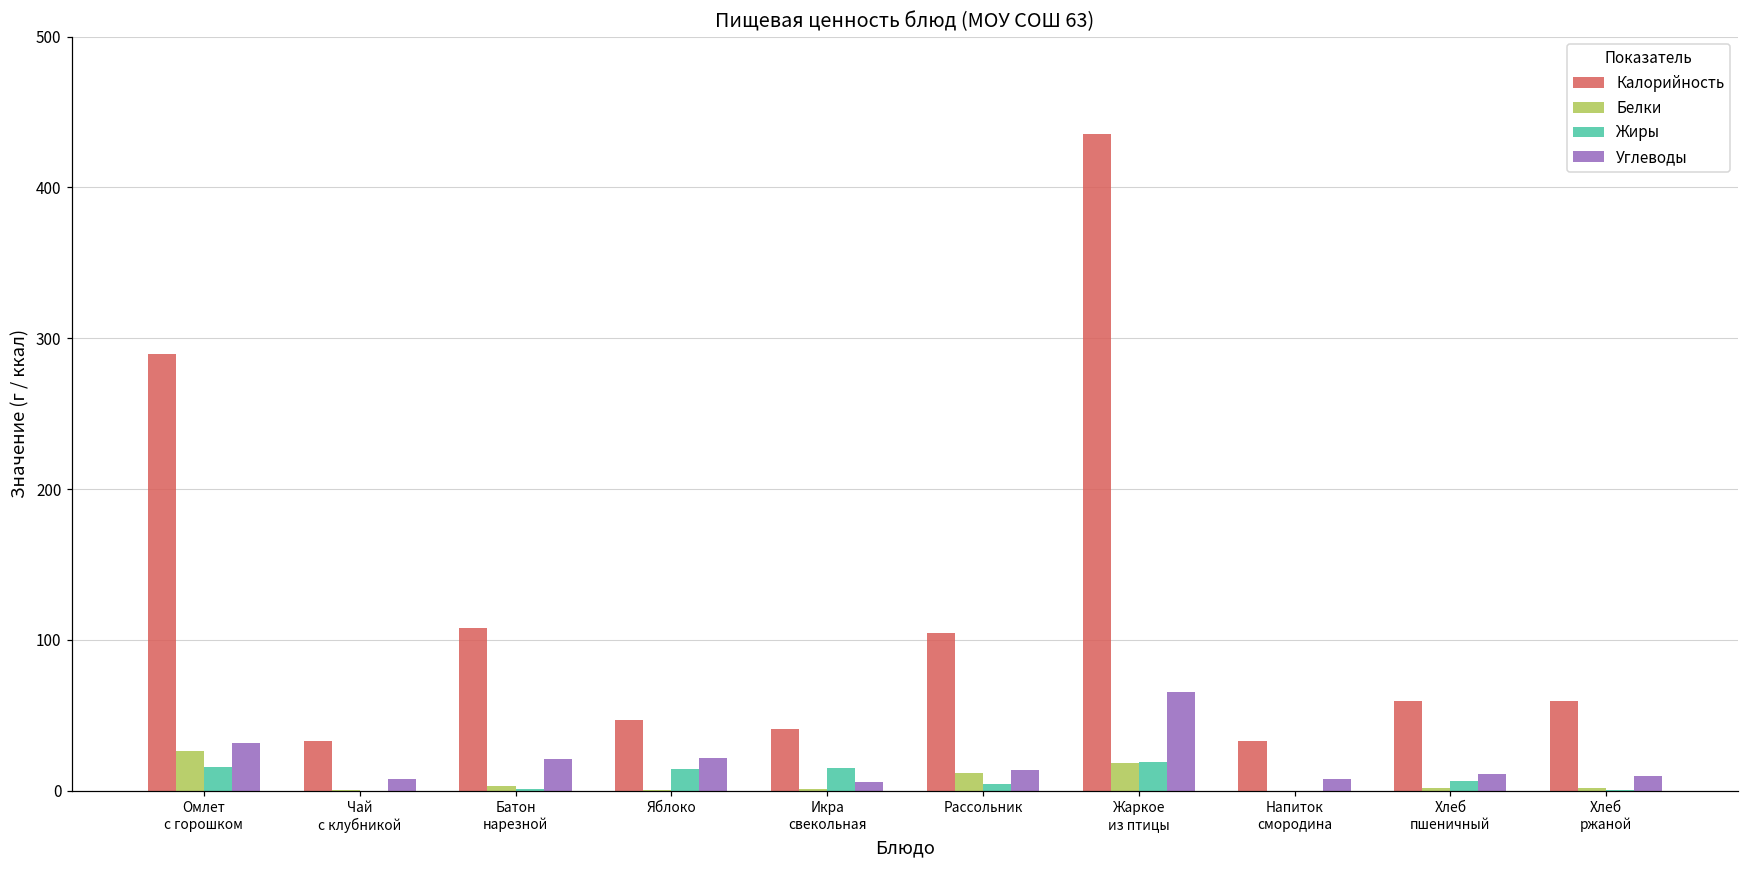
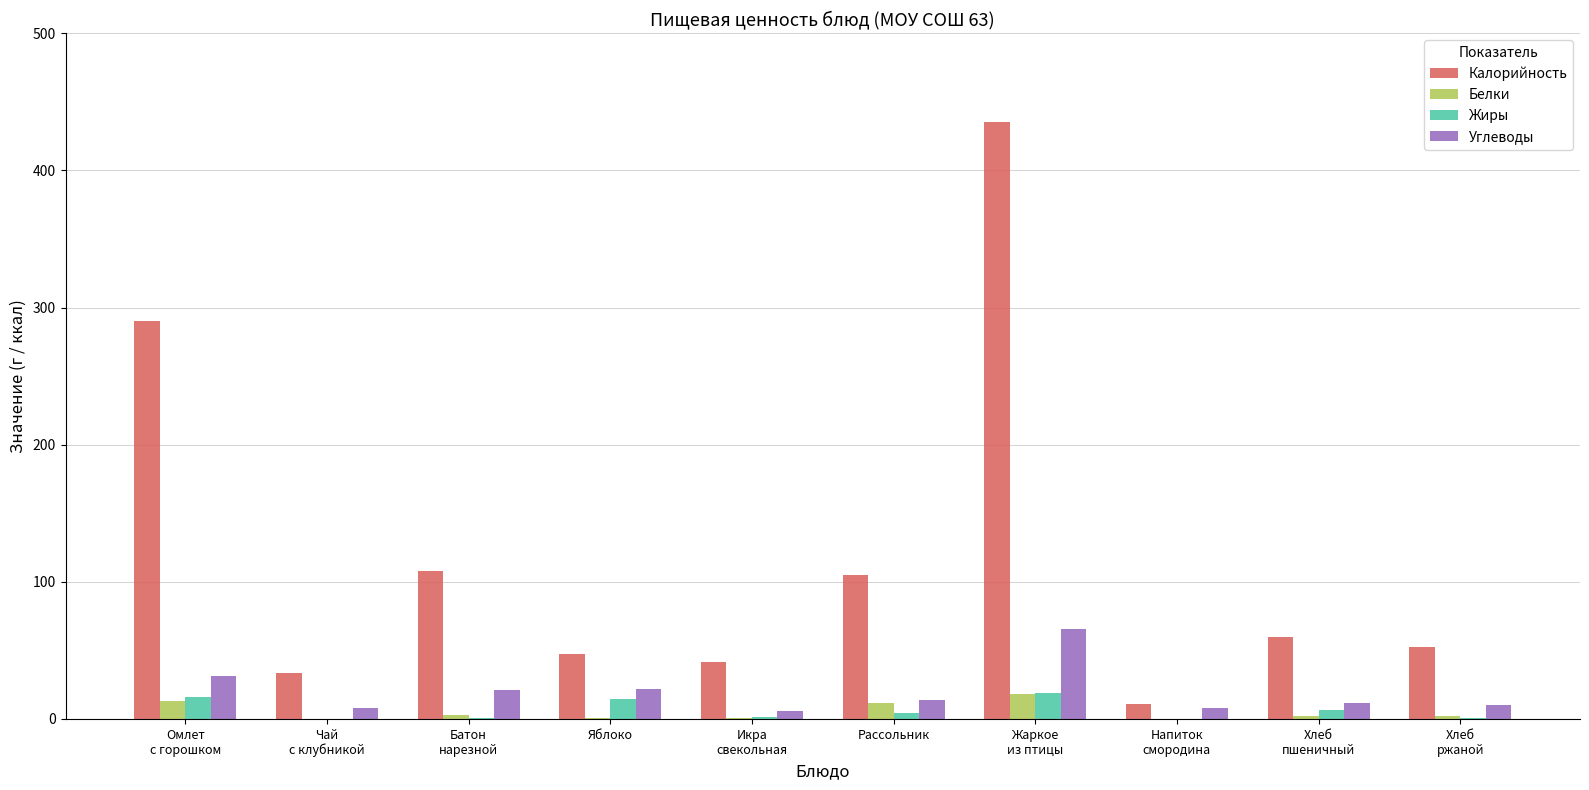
Белки, Омлет с горошком: 26 -> 13
Жиры, Икра свекольная: 15 -> 2
Калорийность, Напиток смородина: 33 -> 11
Калорийность, Хлеб ржаной: 60 -> 52
